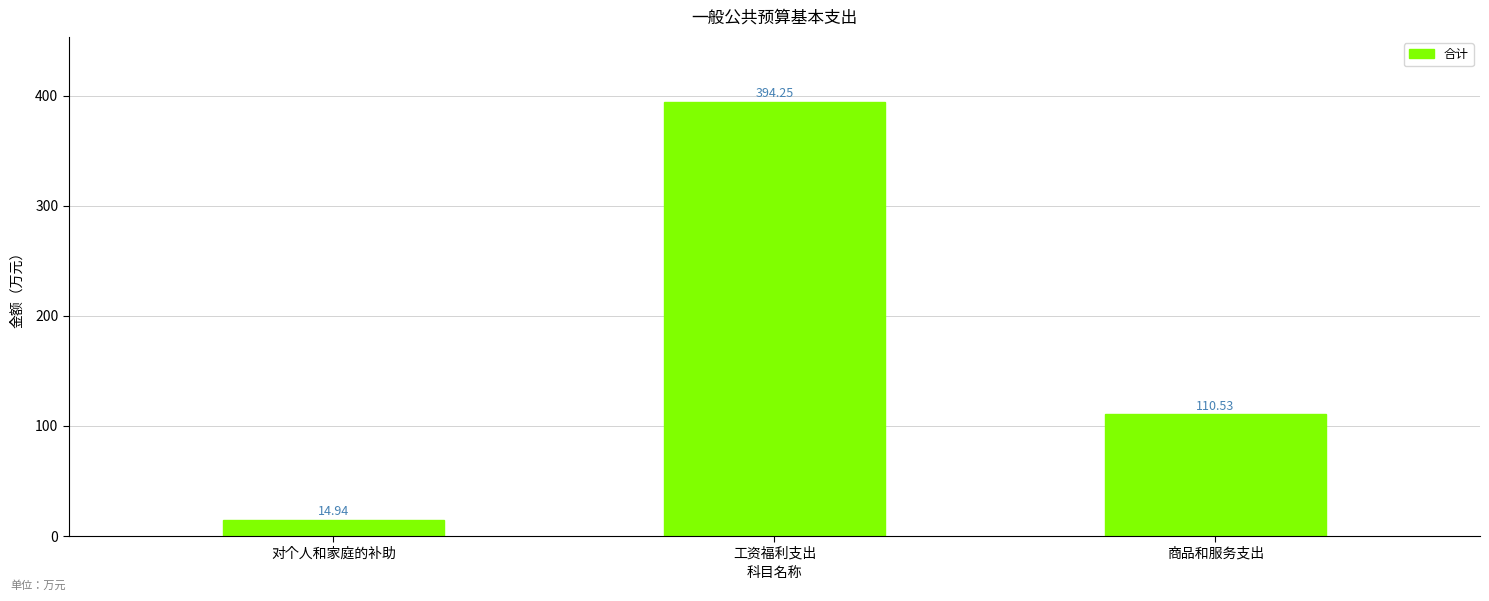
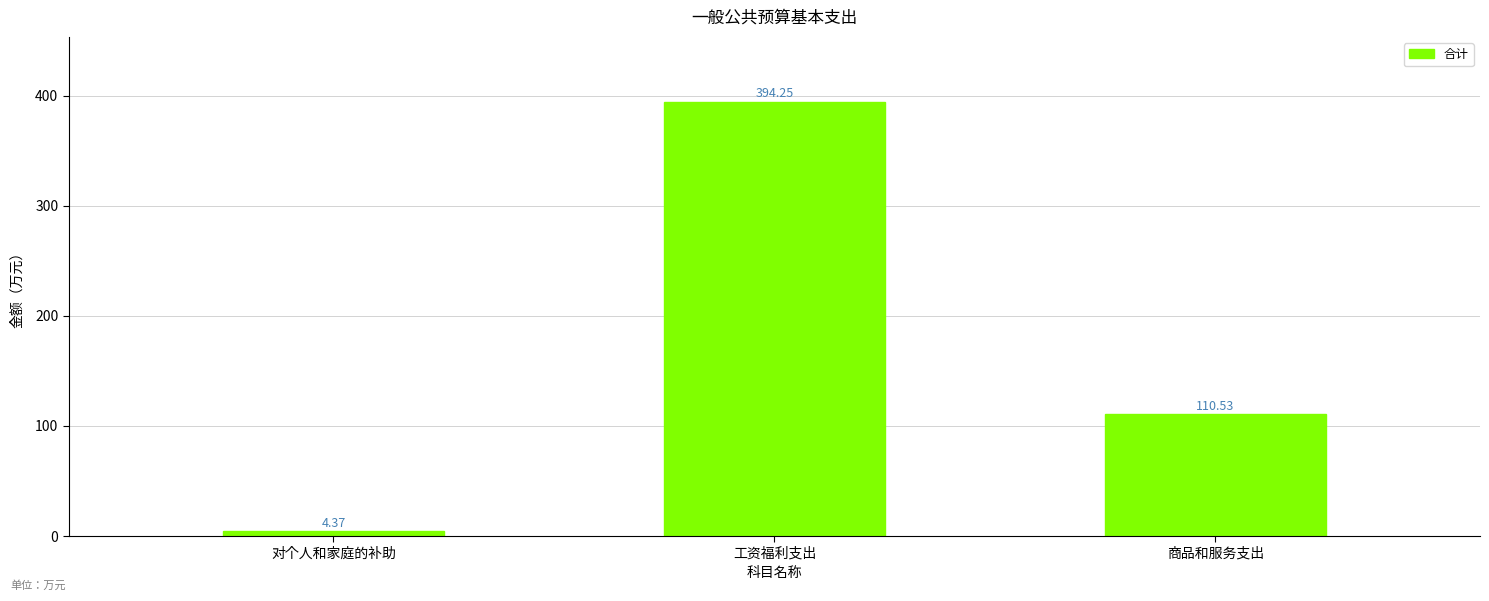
对个人和家庭的补助: 14.94 -> 4.37
